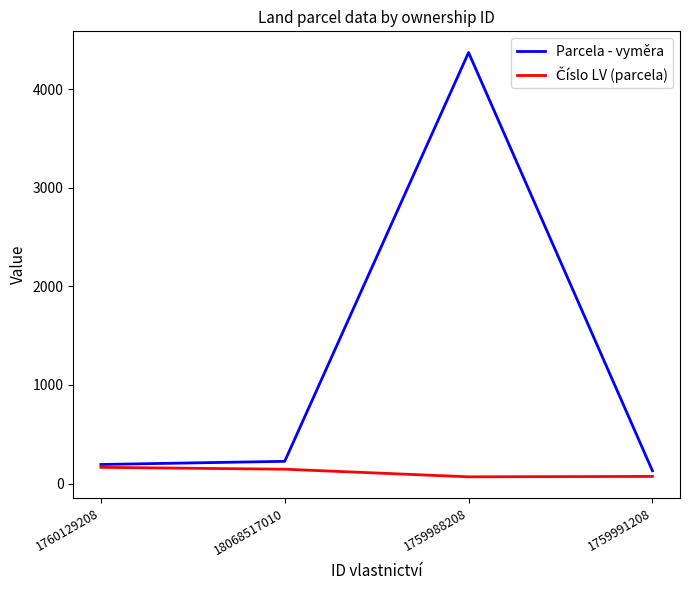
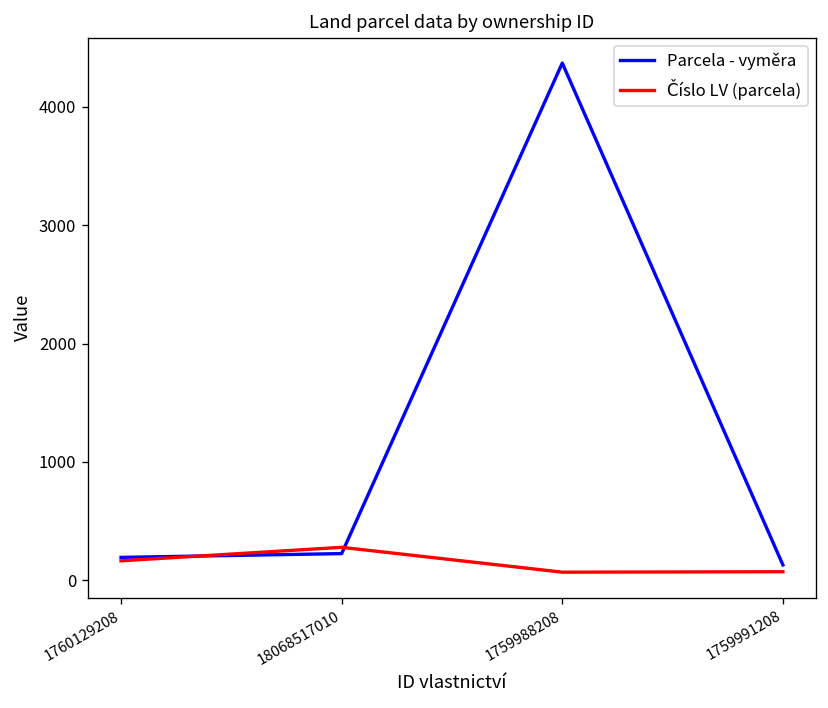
Číslo LV (parcela), 18068517010: 100 -> 300
